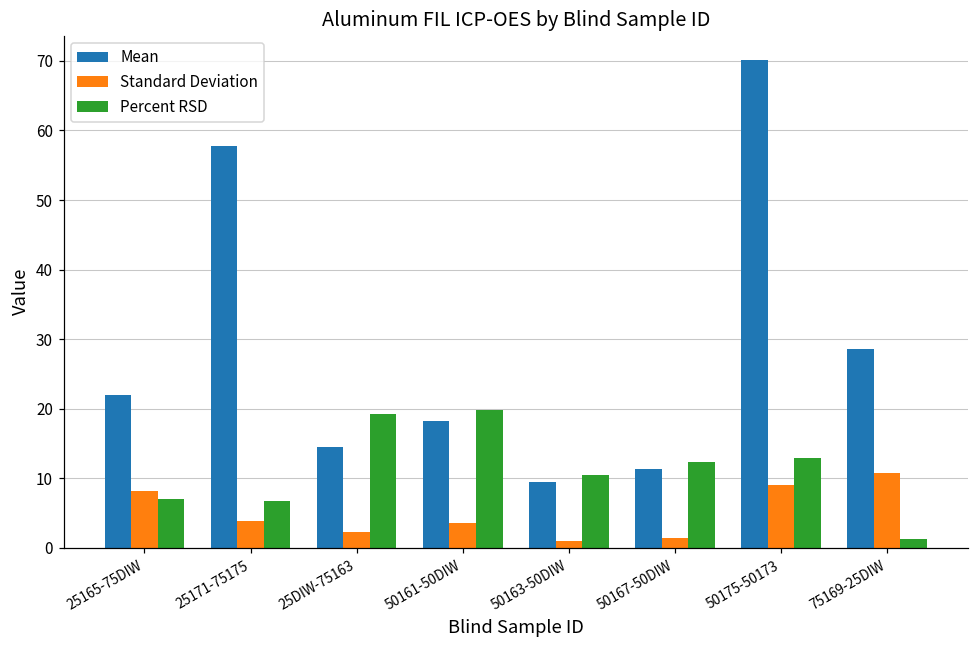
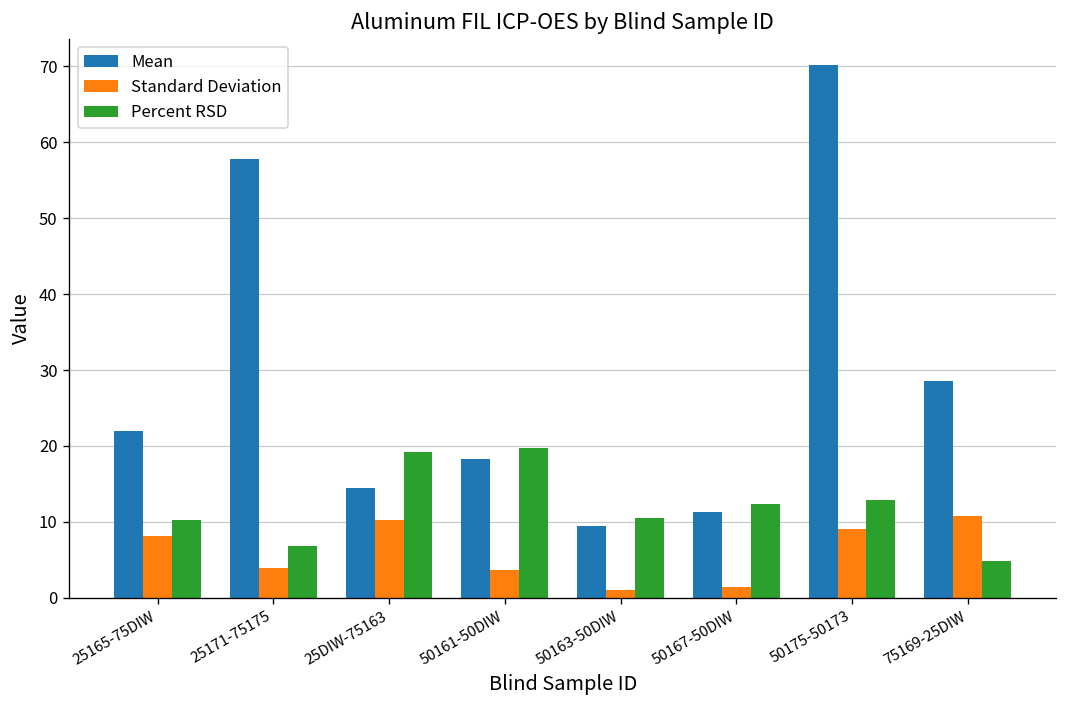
Percent RSD, 25165-75DIW: 7 -> 10
Standard Deviation, 25DIW-75163: 2 -> 10
Percent RSD, 75169-25DIW: 1 -> 5
